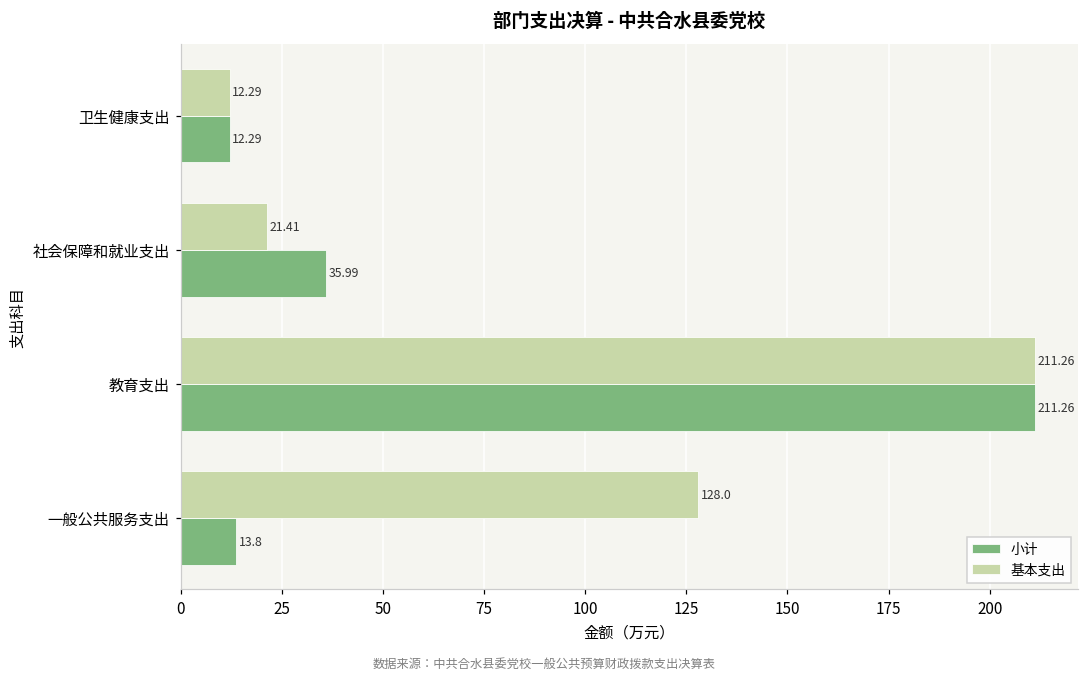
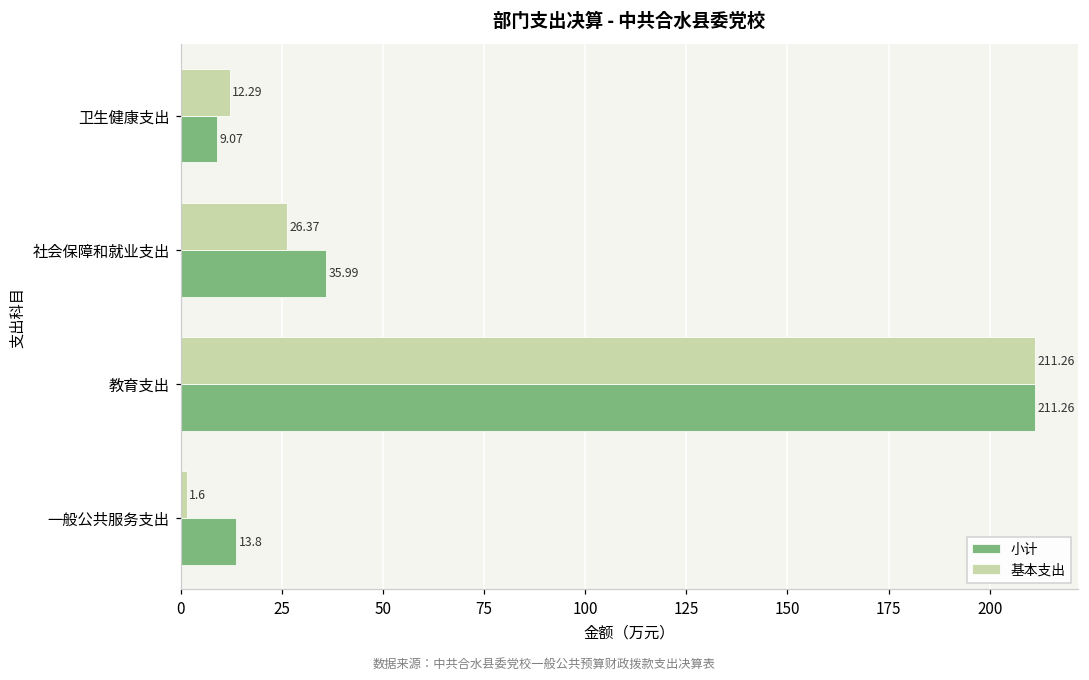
小计, 卫生健康支出: 12.29 -> 9.07
基本支出, 社会保障和就业支出: 21.41 -> 26.37
基本支出, 一般公共服务支出: 128.0 -> 1.6
